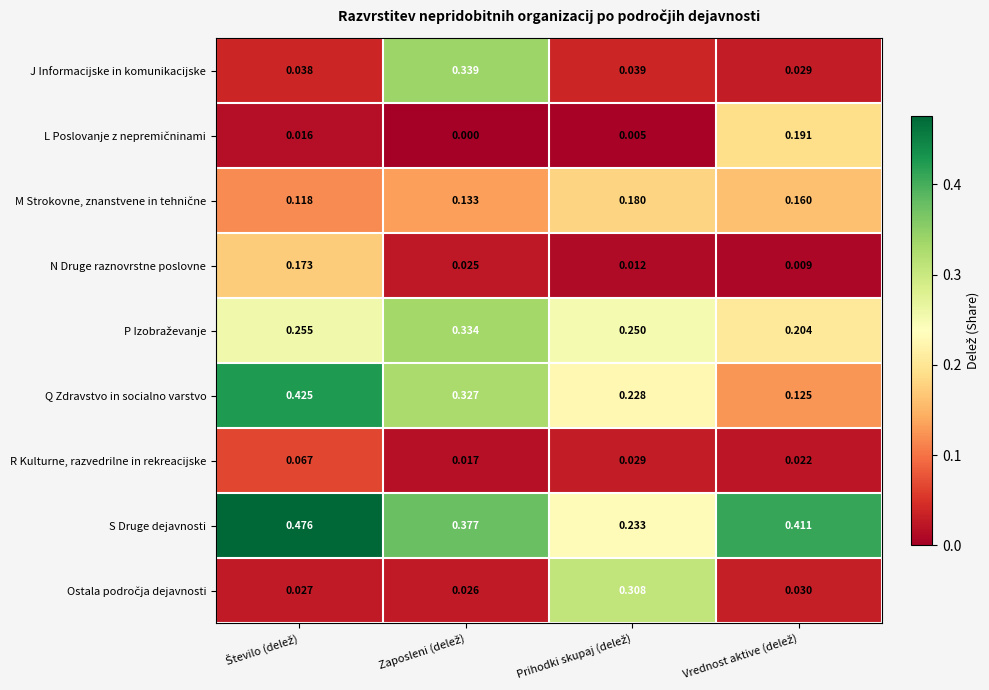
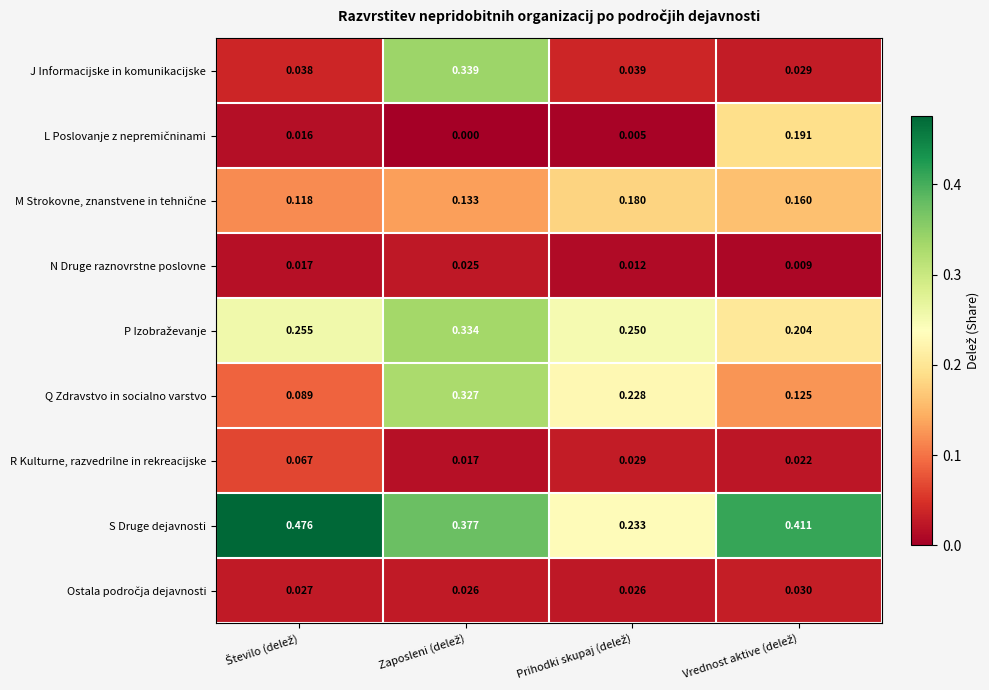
N Druge raznovrstne poslovne, Število (delež): 0.173 -> 0.017
Q Zdravstvo in socialno varstvo, Število (delež): 0.425 -> 0.089
Ostala področja dejavnosti, Prihodki skupaj (delež): 0.308 -> 0.026
